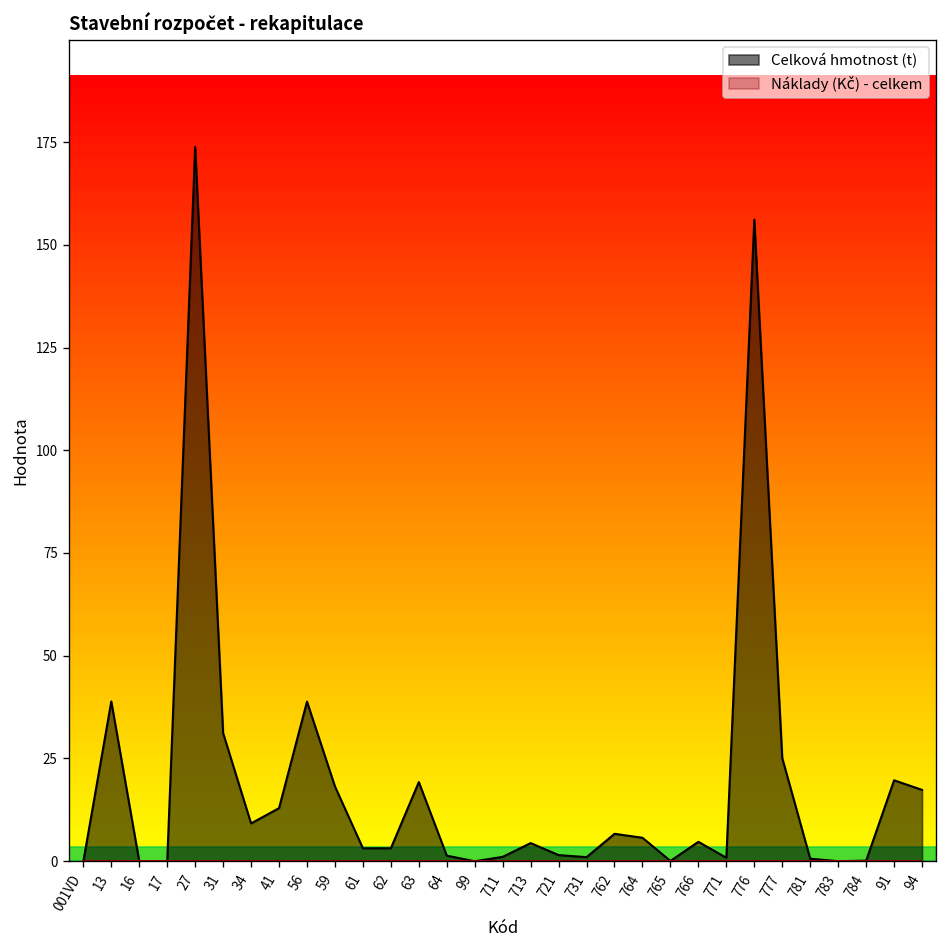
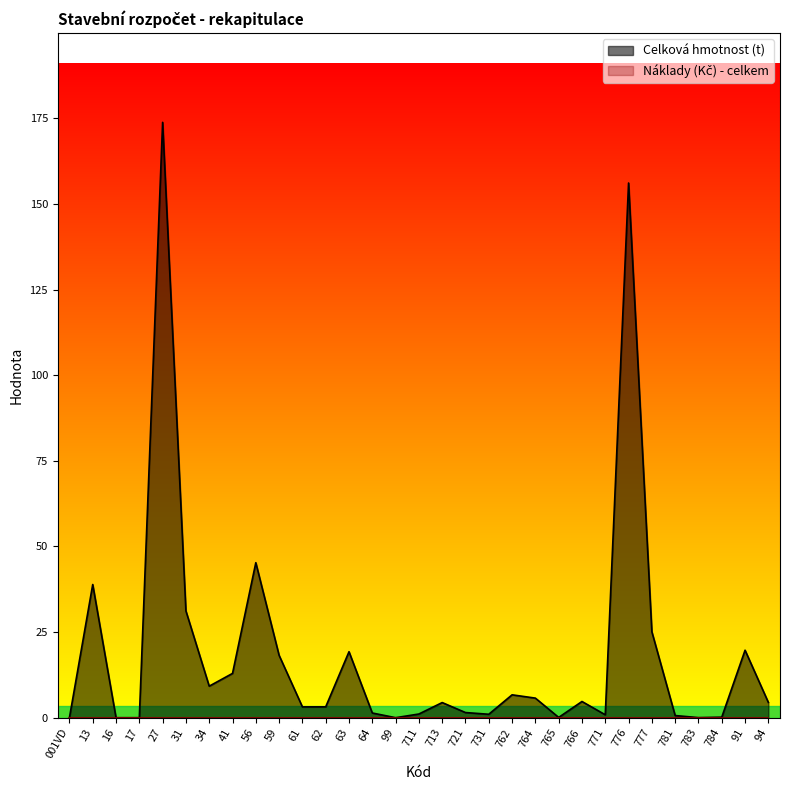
Celková hmotnost (t), 56: 39 -> 45
Celková hmotnost (t), 94: 17 -> 4
